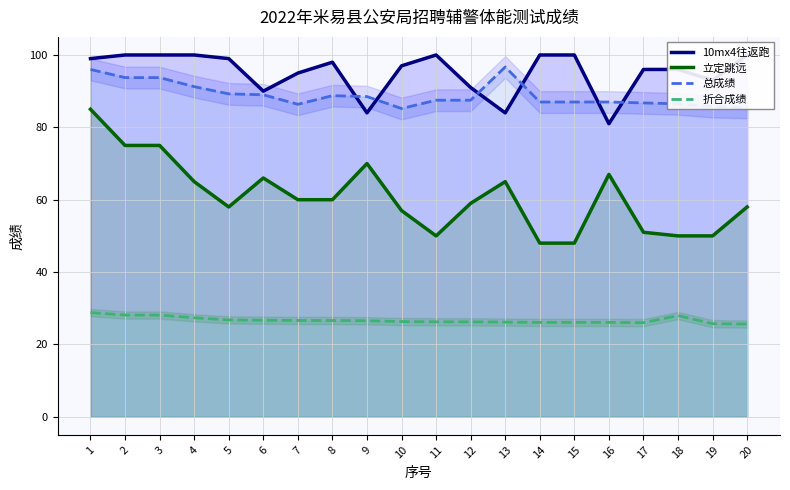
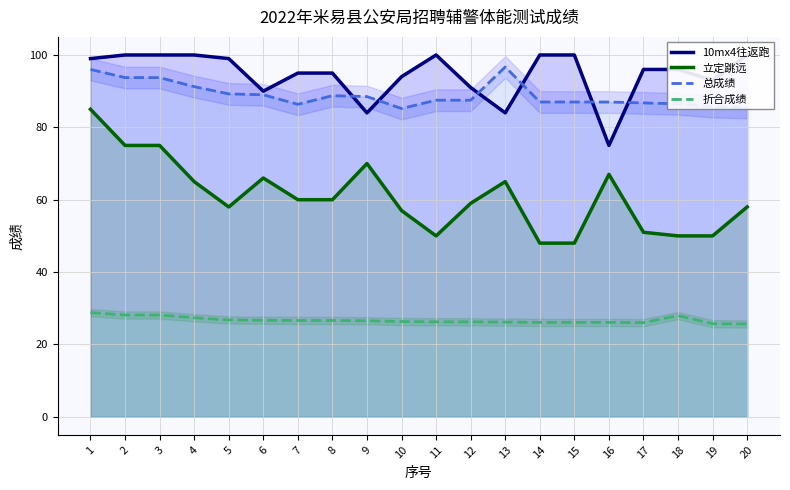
10mx4往返跑, 8: 98 -> 95
10mx4往返跑, 10: 97 -> 94
10mx4往返跑, 16: 81 -> 75
